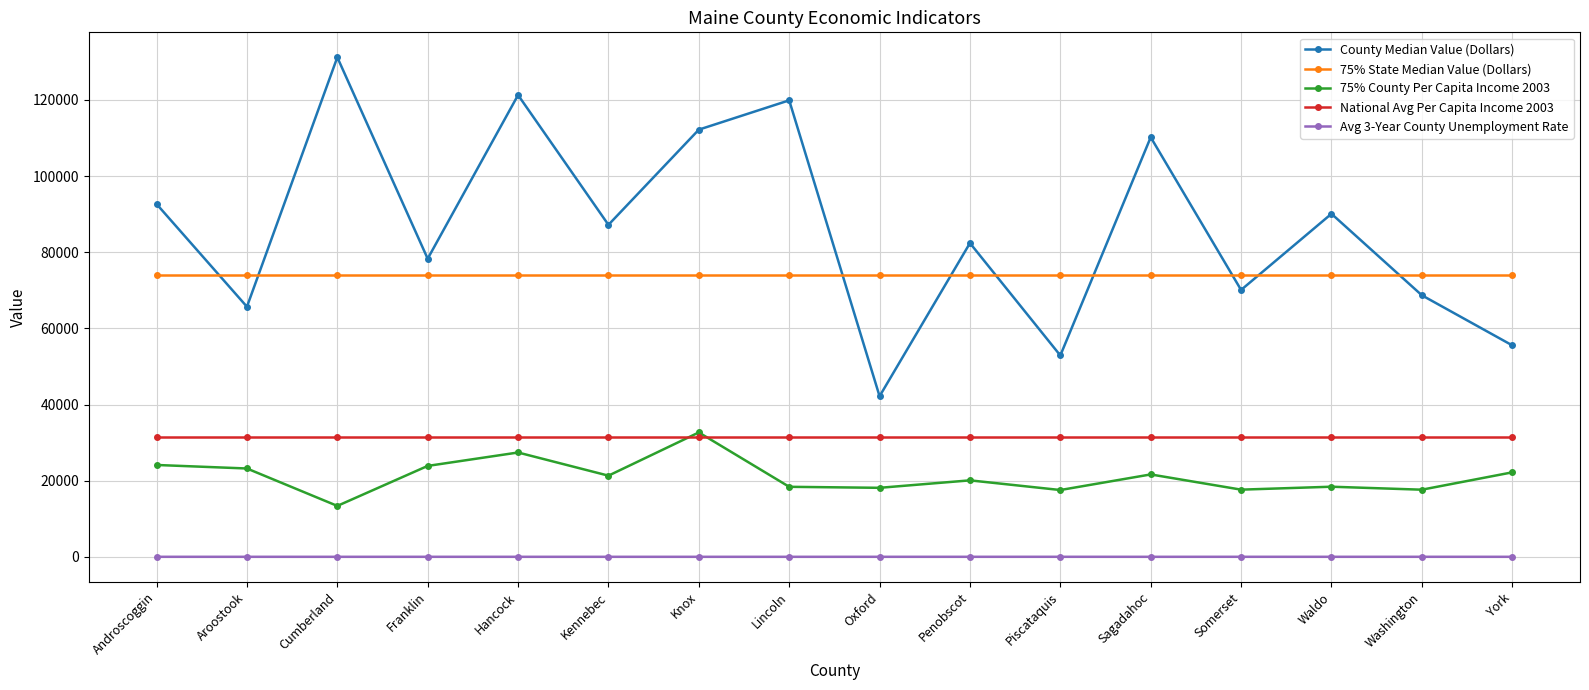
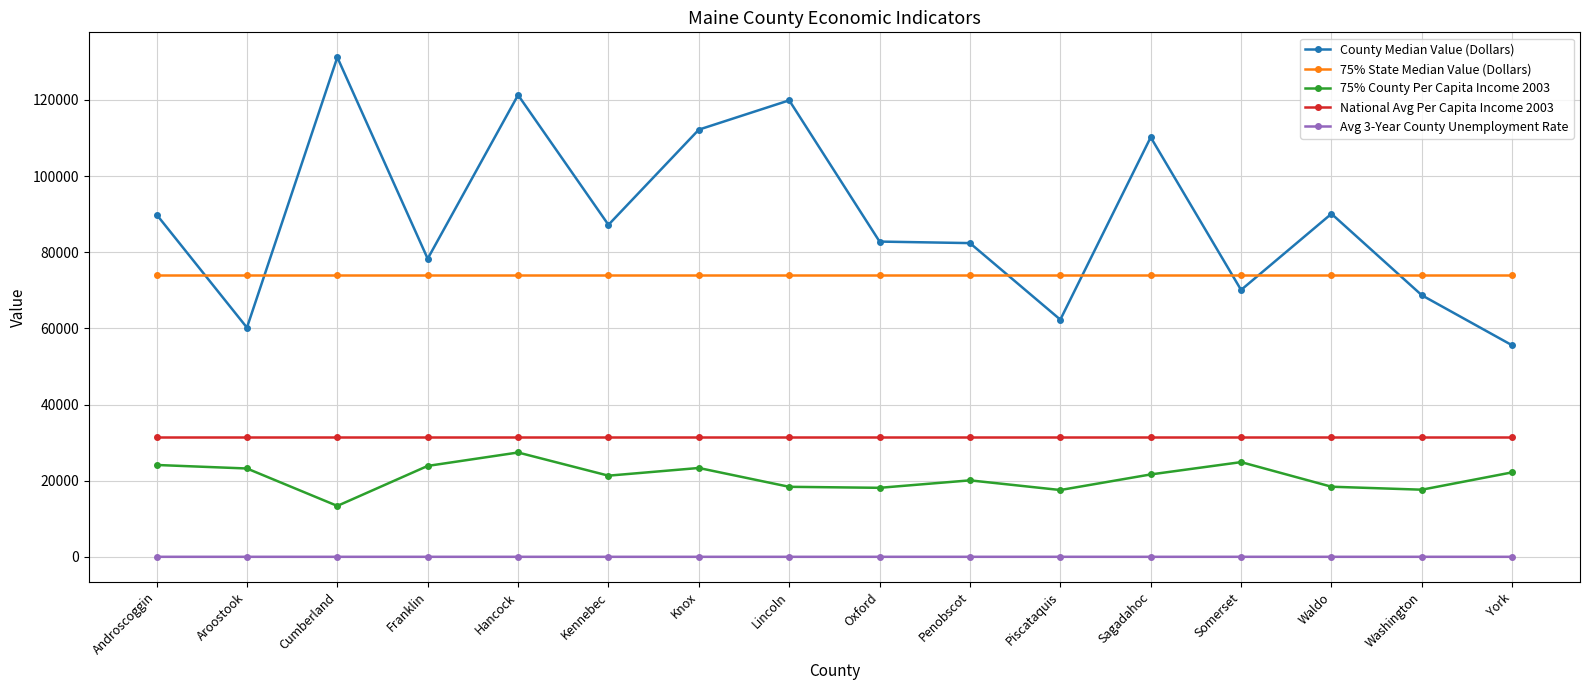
County Median Value (Dollars), Androscoggin: 93000 -> 90000
County Median Value (Dollars), Aroostook: 66000 -> 60000
75% County Per Capita Income 2003, Knox: 33000 -> 23000
County Median Value (Dollars), Oxford: 42000 -> 83000
County Median Value (Dollars), Piscataquis: 53000 -> 62000
75% County Per Capita Income 2003, Somerset: 18000 -> 25000
